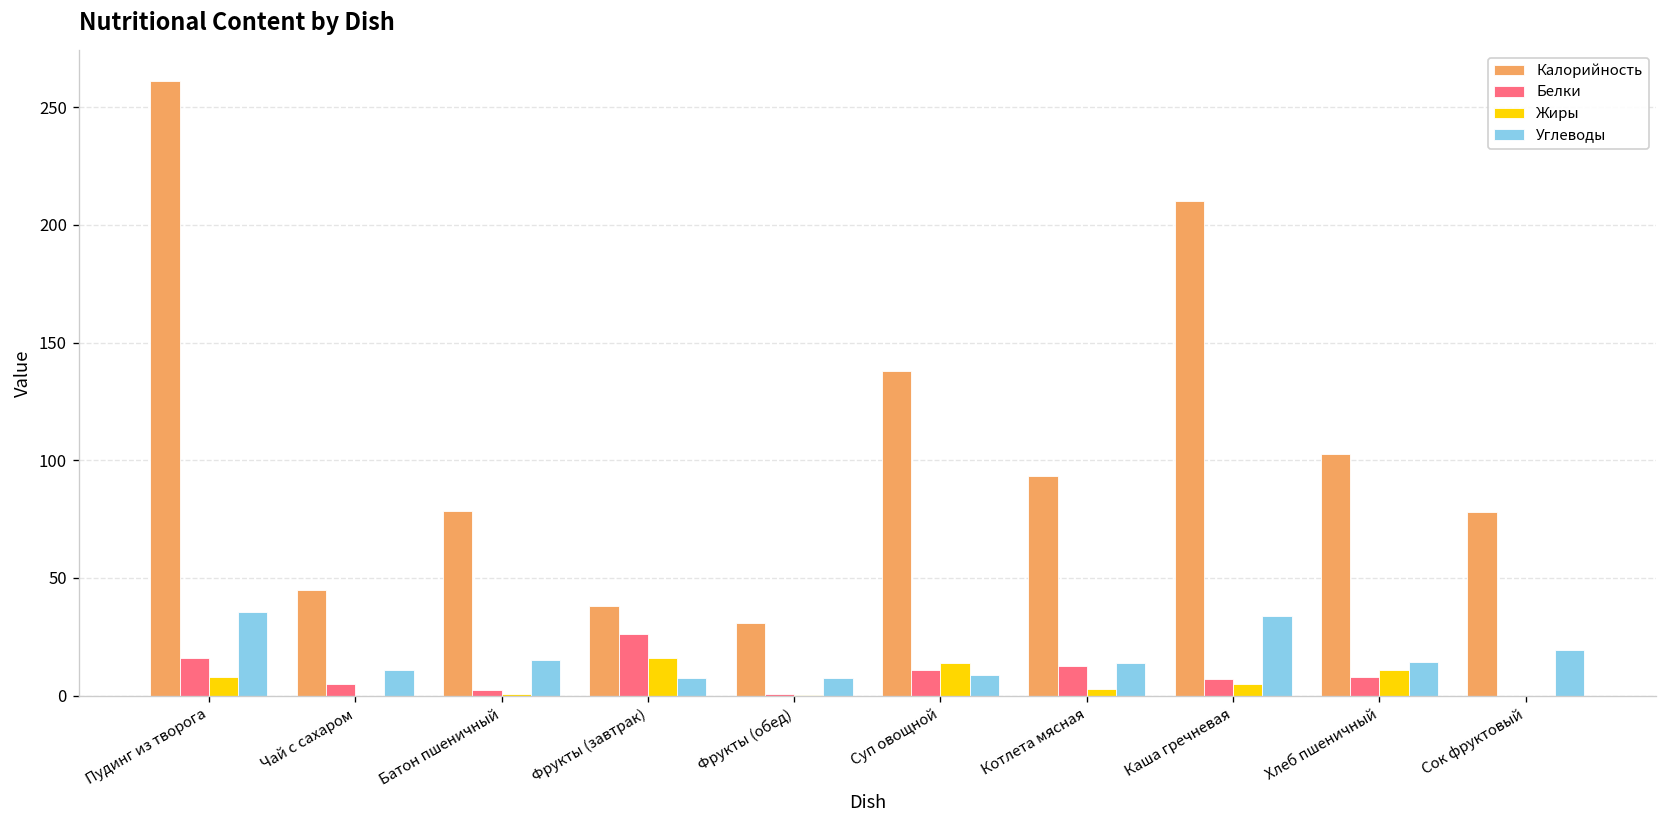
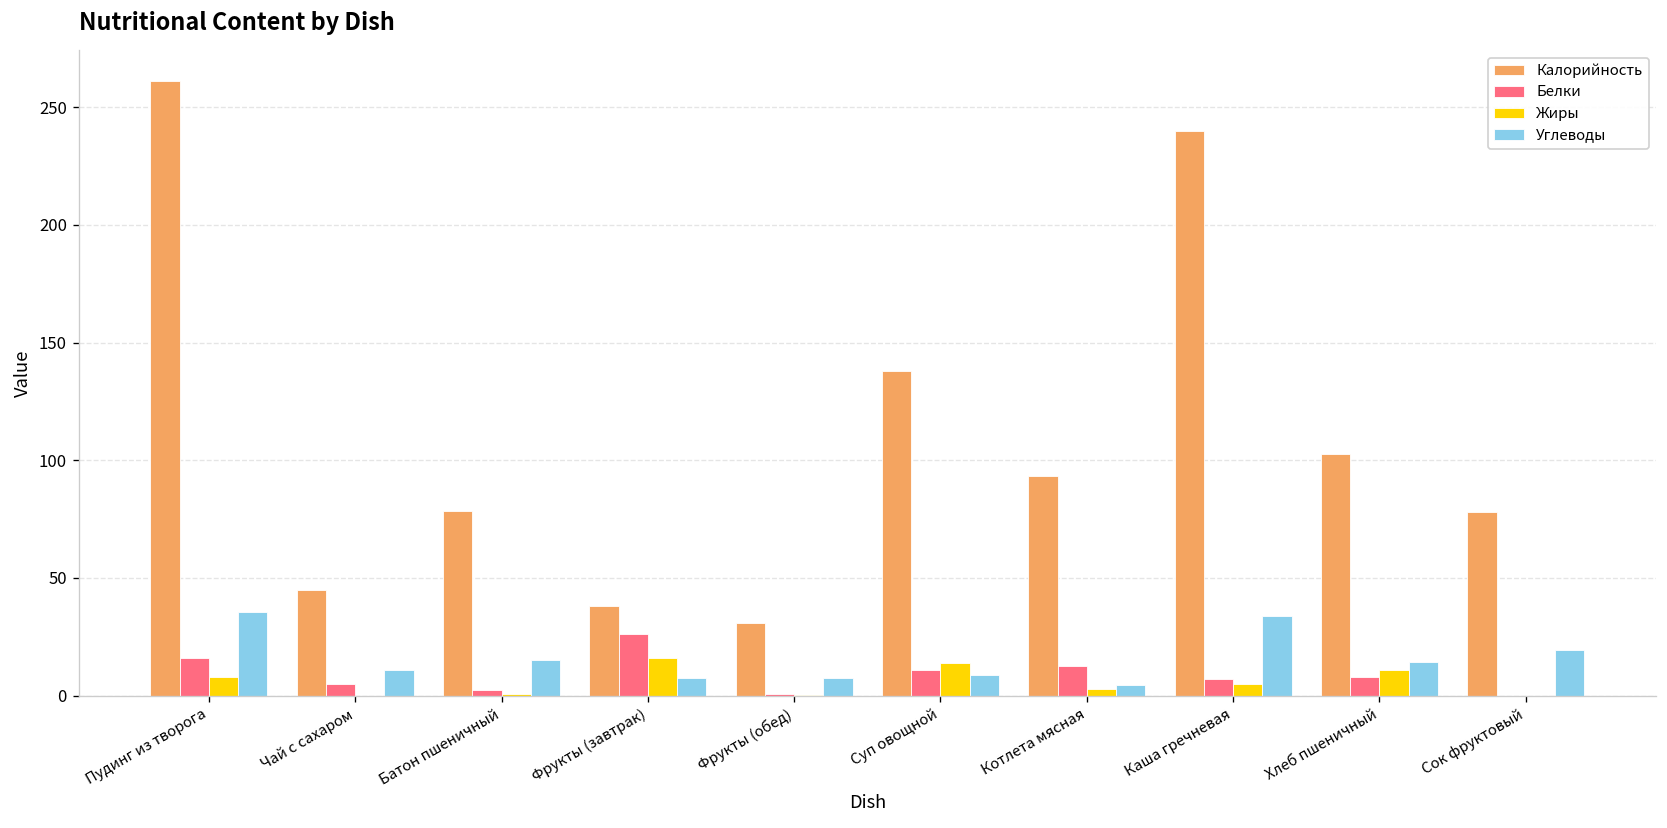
Углеводы, Котлета мясная: 14 -> 5
Калорийность, Каша гречневая: 210 -> 240
